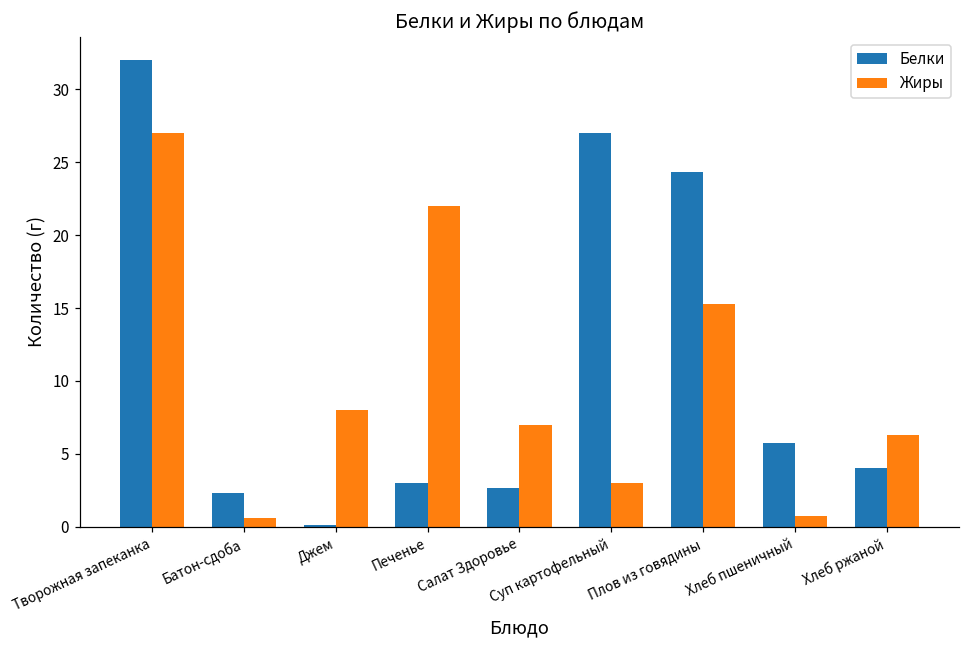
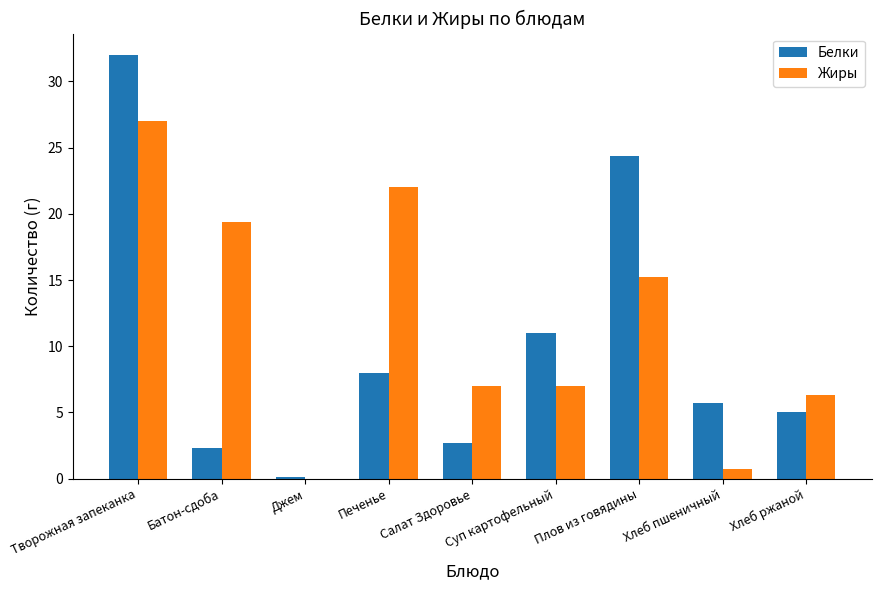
Жиры, Батон-сдоба: 0.6 -> 19.4
Жиры, Джем: 8 -> 0
Белки, Печенье: 3 -> 8
Белки, Суп картофельный: 27 -> 11
Жиры, Суп картофельный: 3 -> 7
Белки, Хлеб ржаной: 4 -> 5
